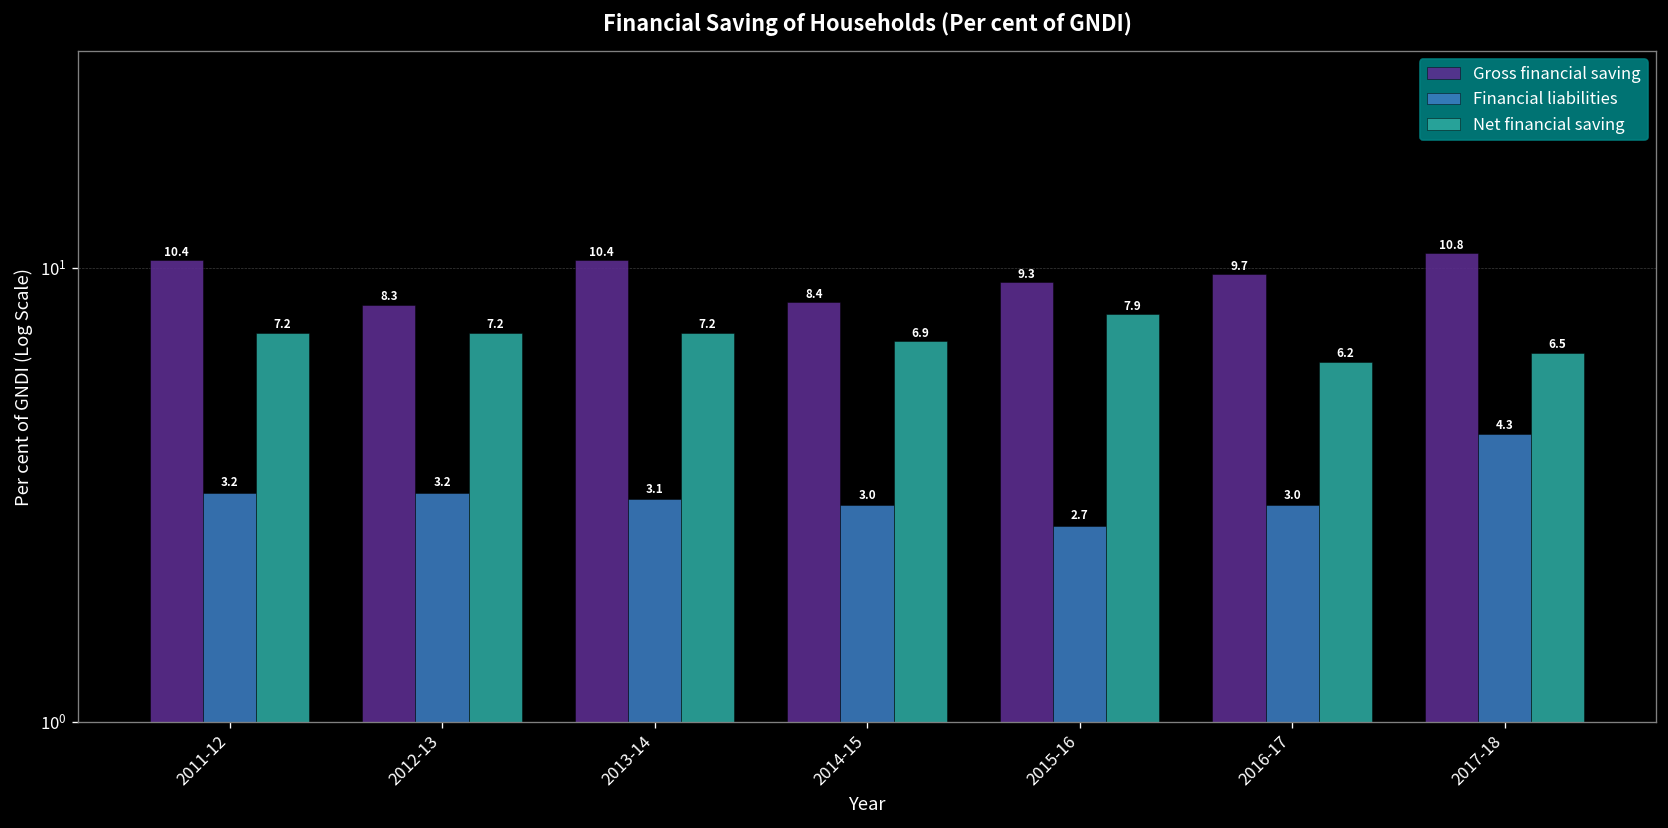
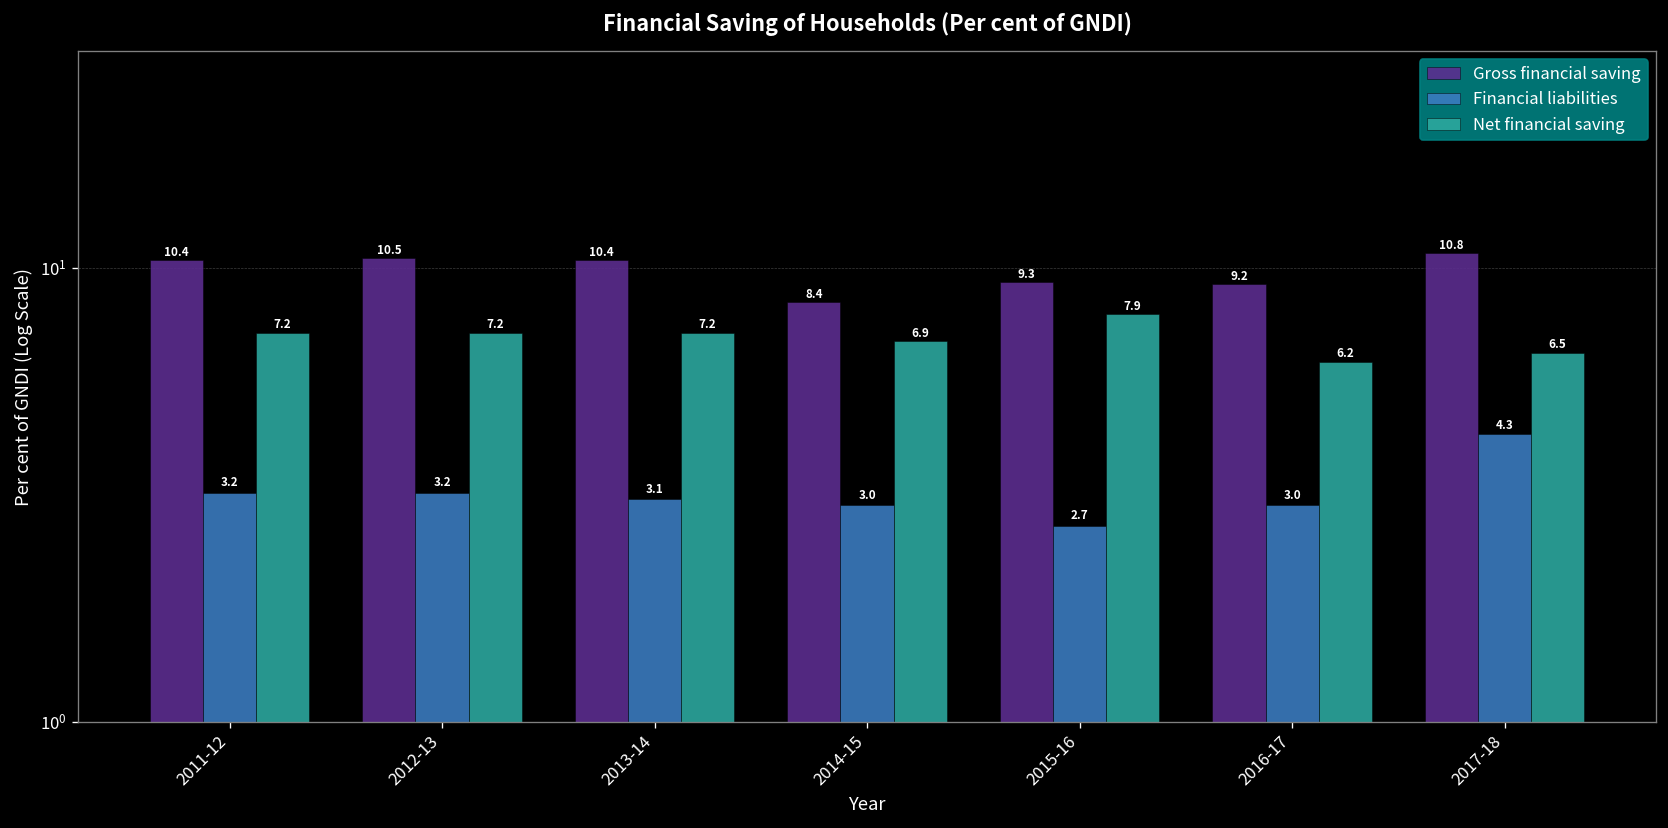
Gross financial saving, 2012-13: 8.3 -> 10.5
Gross financial saving, 2016-17: 9.7 -> 9.2
